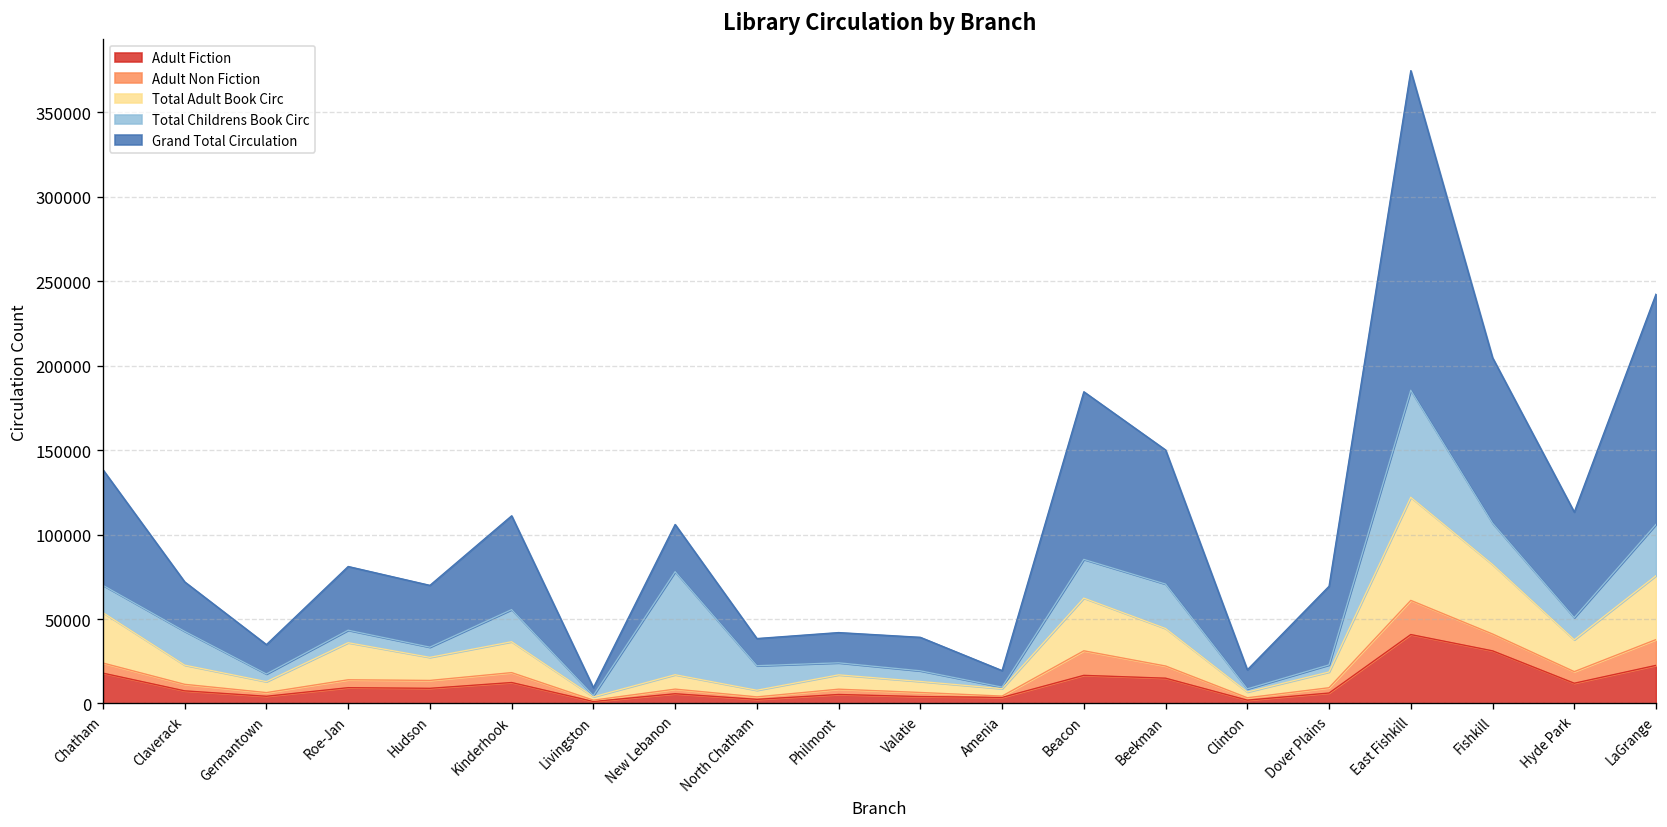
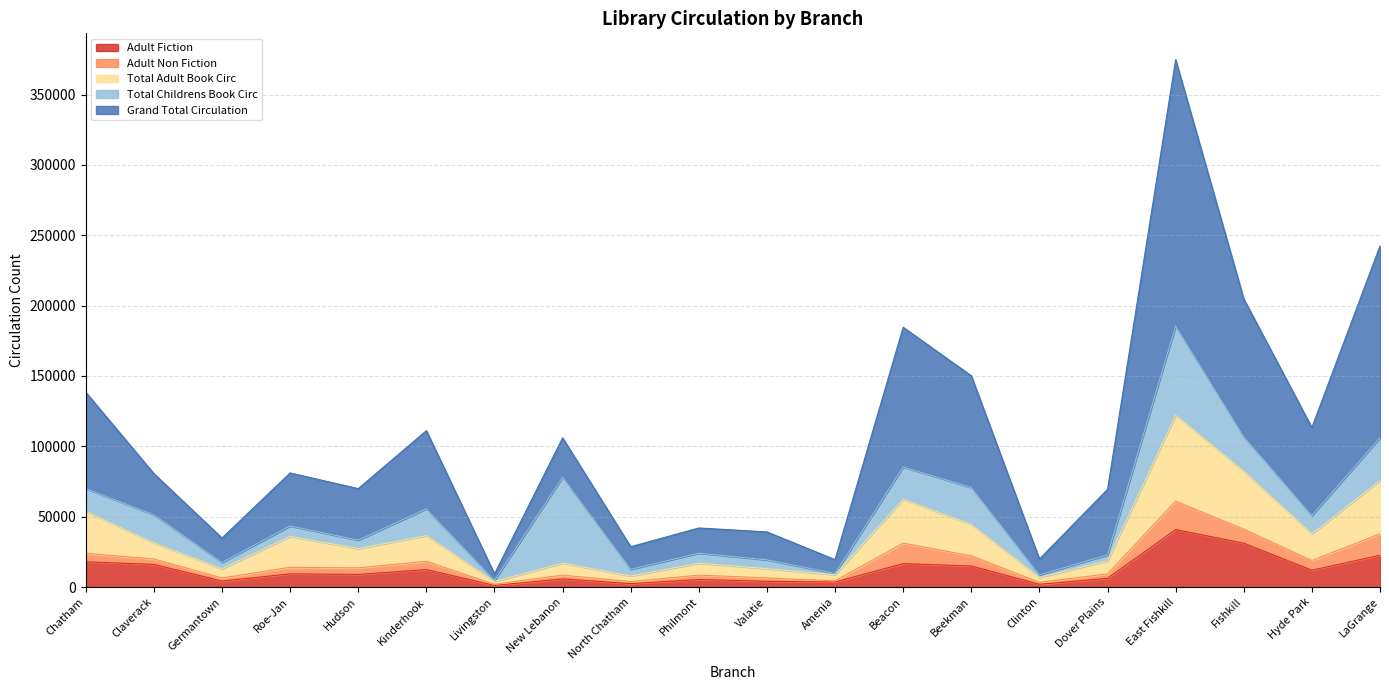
Adult Fiction, Claverack: 7000 -> 16000
Total Childrens Book Circ, North Chatham: 15000 -> 5000
